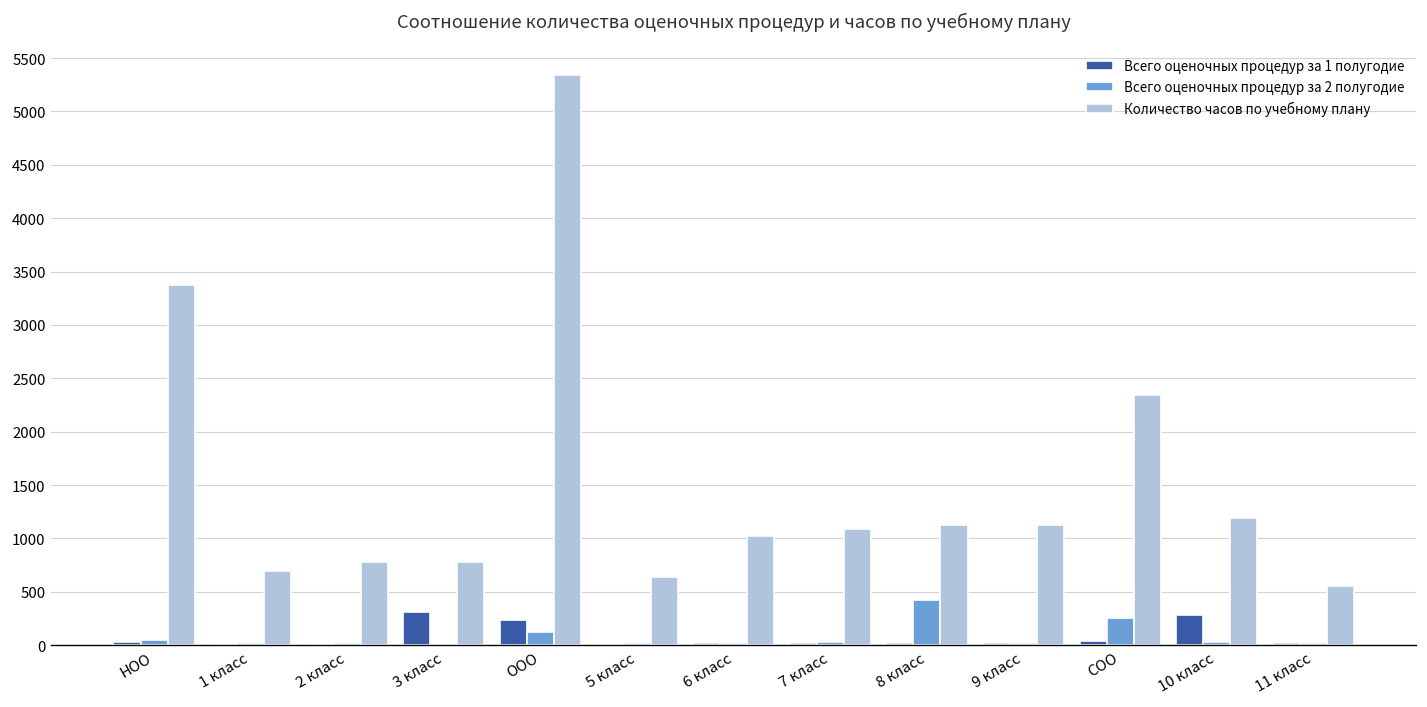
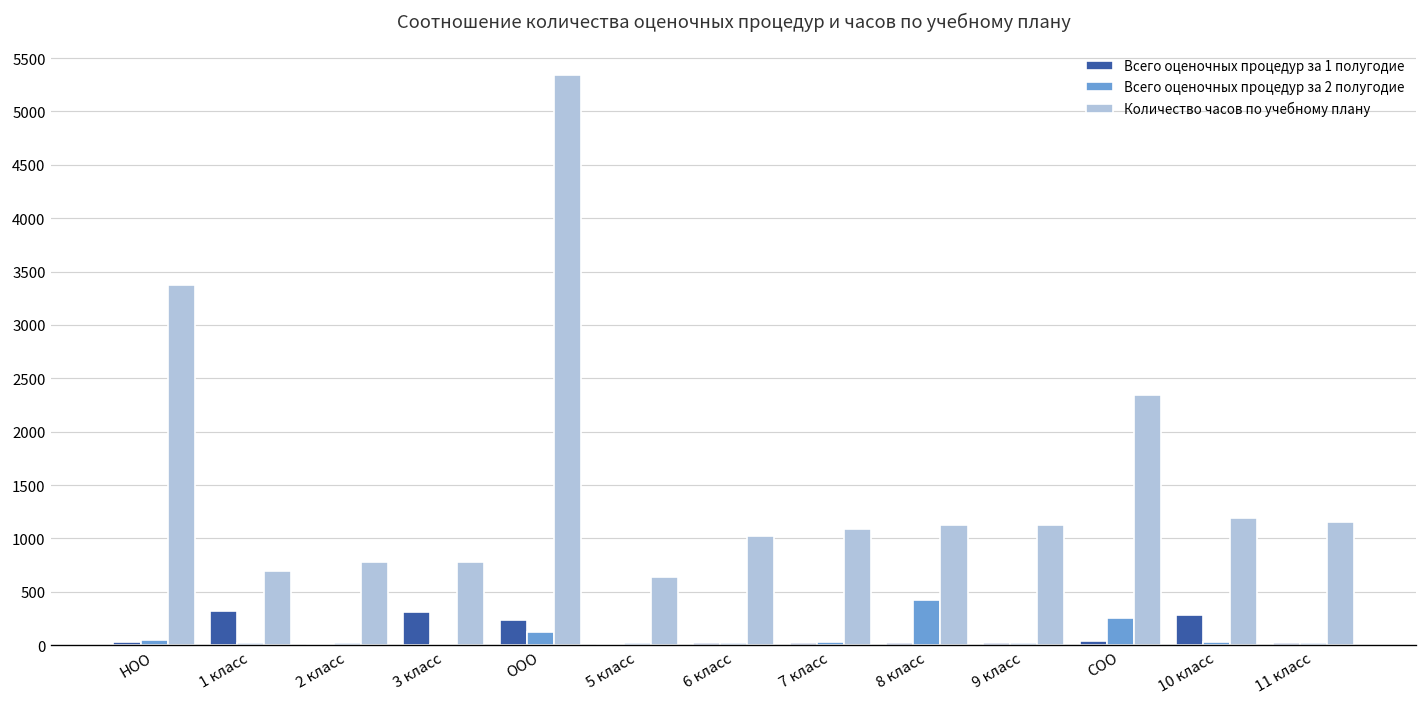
Всего оценочных процедур за 1 полугодие, 1 класс: 0 -> 300
Количество часов по учебному плану, 11 класс: 600 -> 1200
